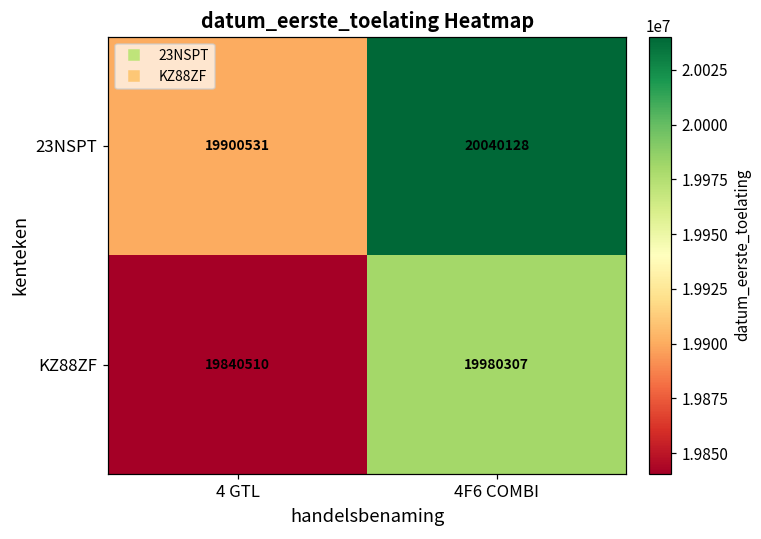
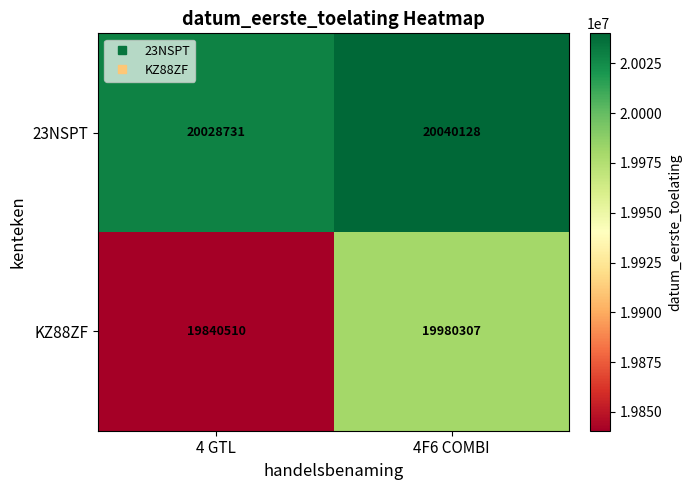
23NSPT, 4 GTL: 19900531 -> 20028731
